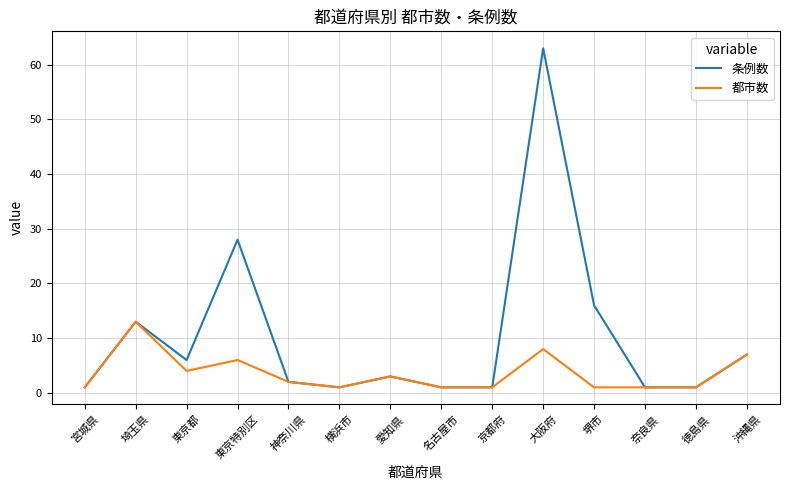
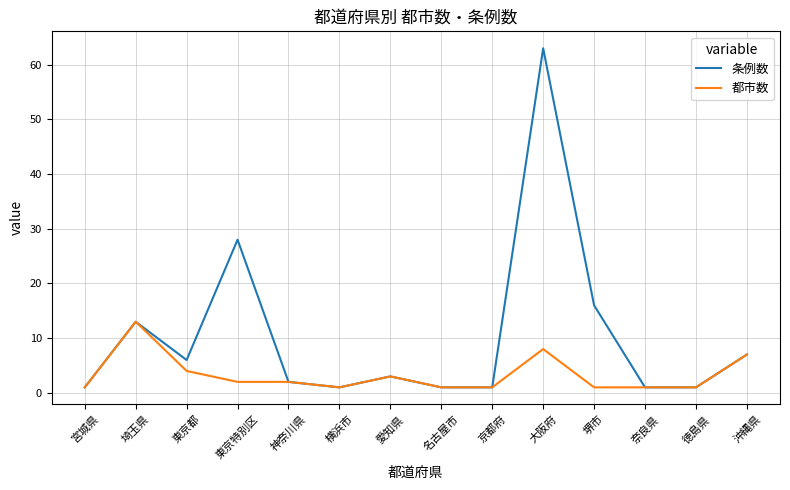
都市数, 東京特別区: 6 -> 2
